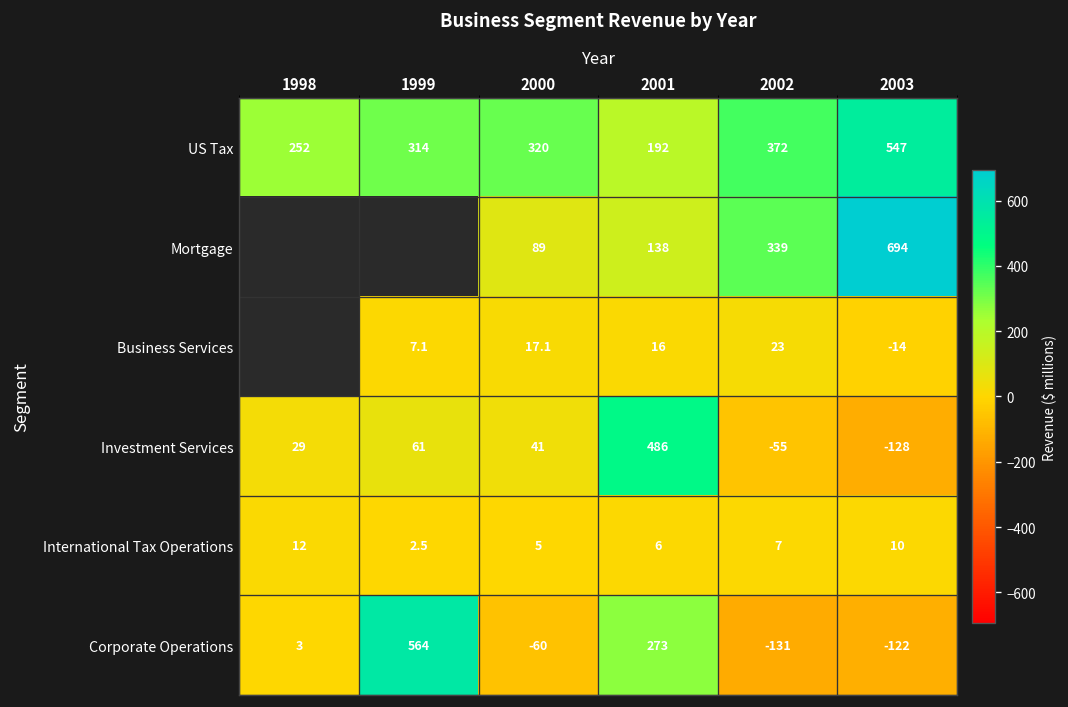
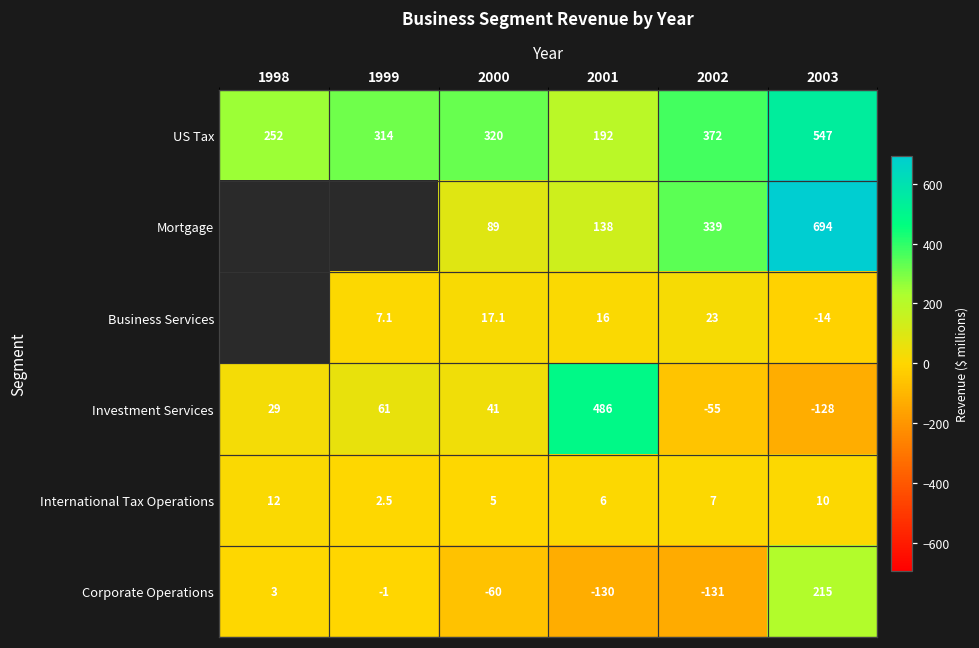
Corporate Operations, 1999: 564 -> -1
Corporate Operations, 2001: 273 -> -130
Corporate Operations, 2003: -122 -> 215
